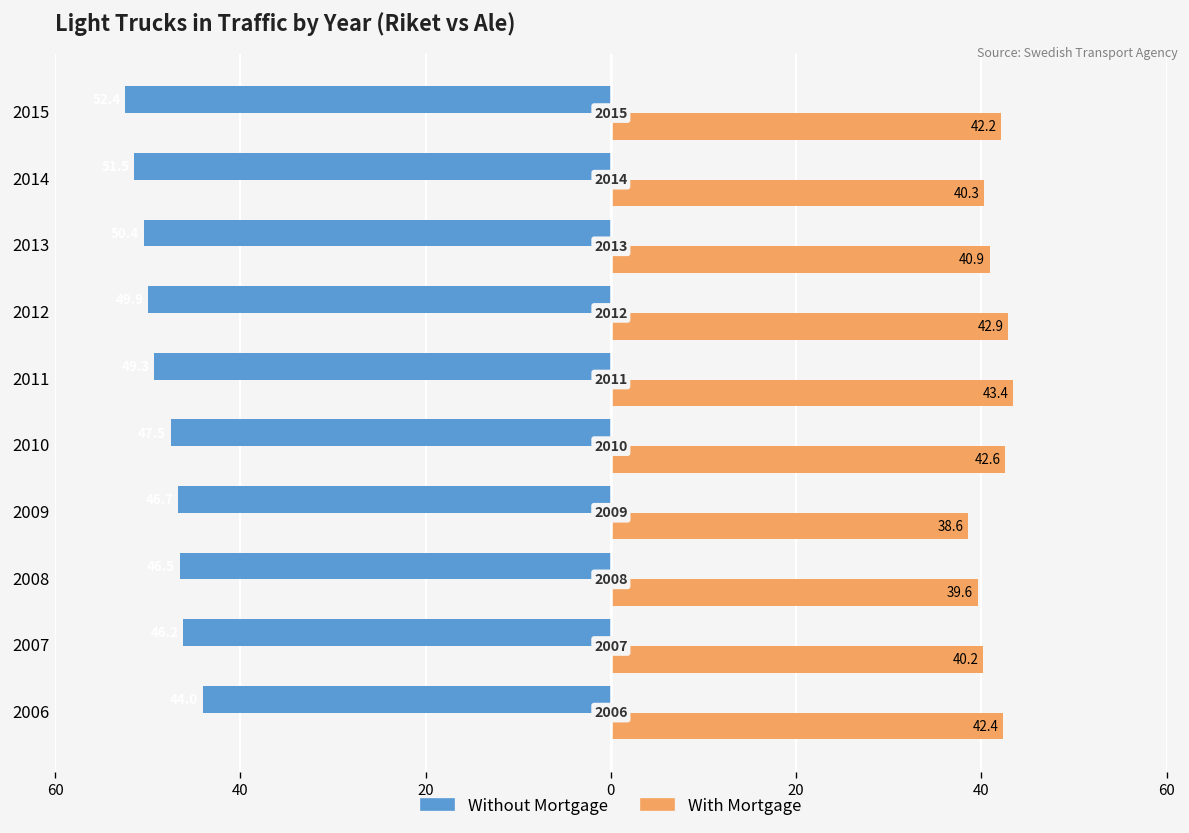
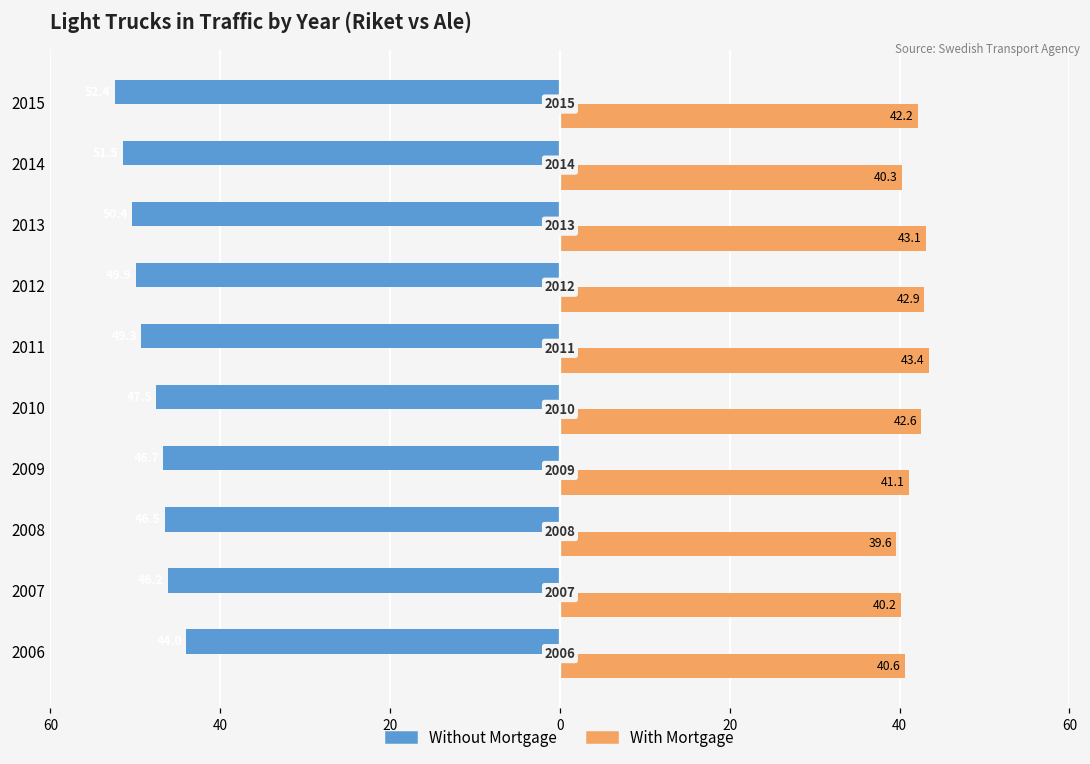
With Mortgage, 2013: 40.9 -> 43.1
With Mortgage, 2009: 38.6 -> 41.1
With Mortgage, 2006: 42.4 -> 40.6
